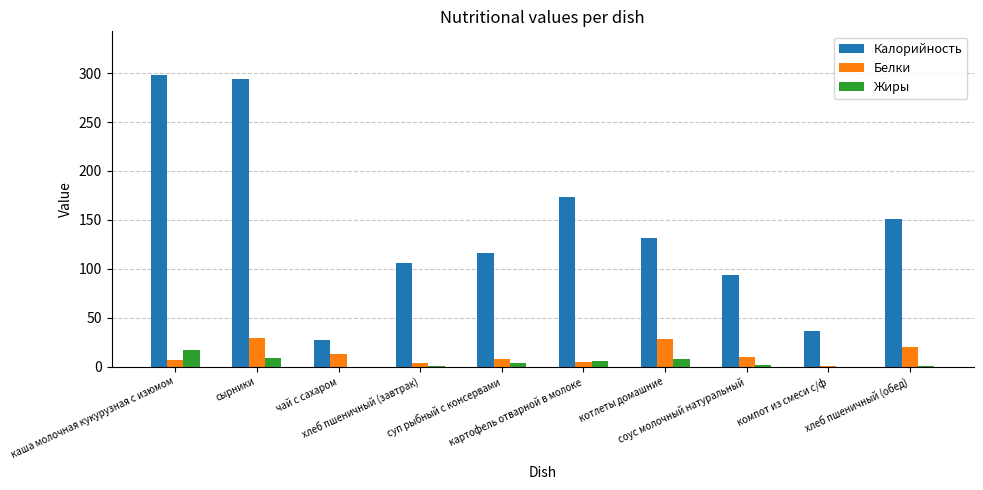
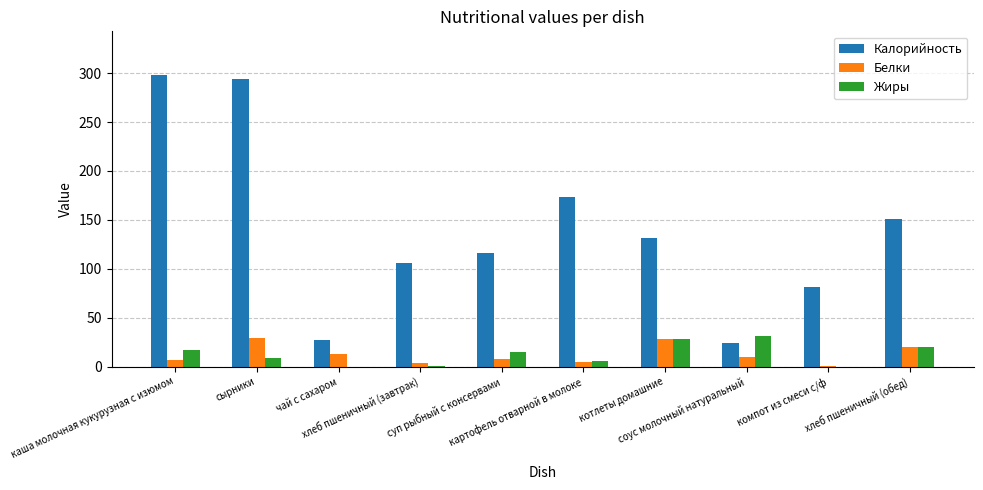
Жиры, суп рыбный с консервами: 0 -> 10
Жиры, котлеты домашние: 10 -> 30
Калорийность, соус молочный натуральный: 90 -> 20
Жиры, соус молочный натуральный: 0 -> 30
Калорийность, компот из смеси с/ф: 40 -> 80
Жиры, хлеб пшеничный (обед): 0 -> 20
